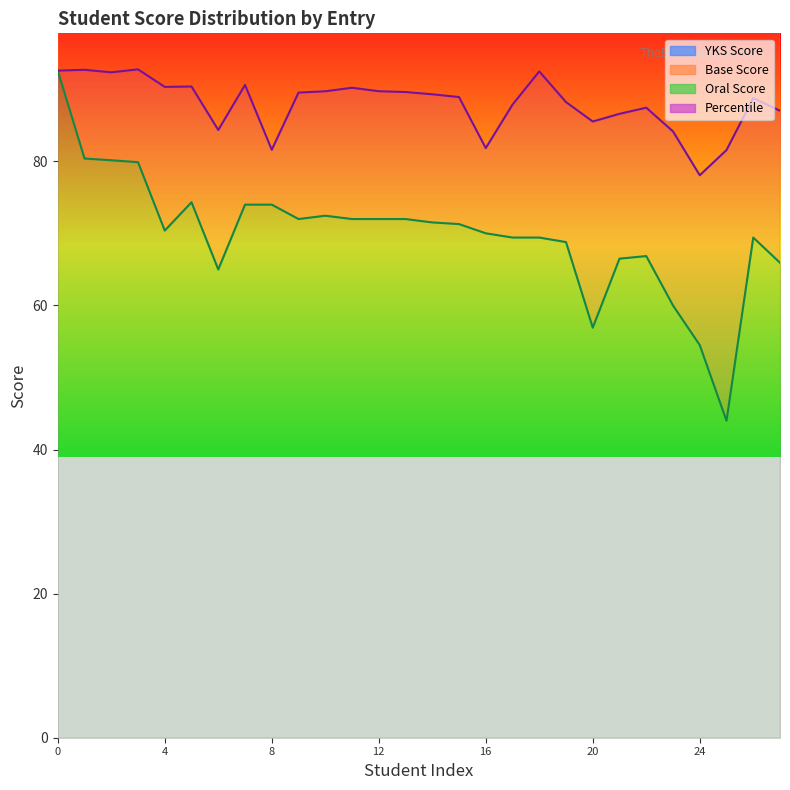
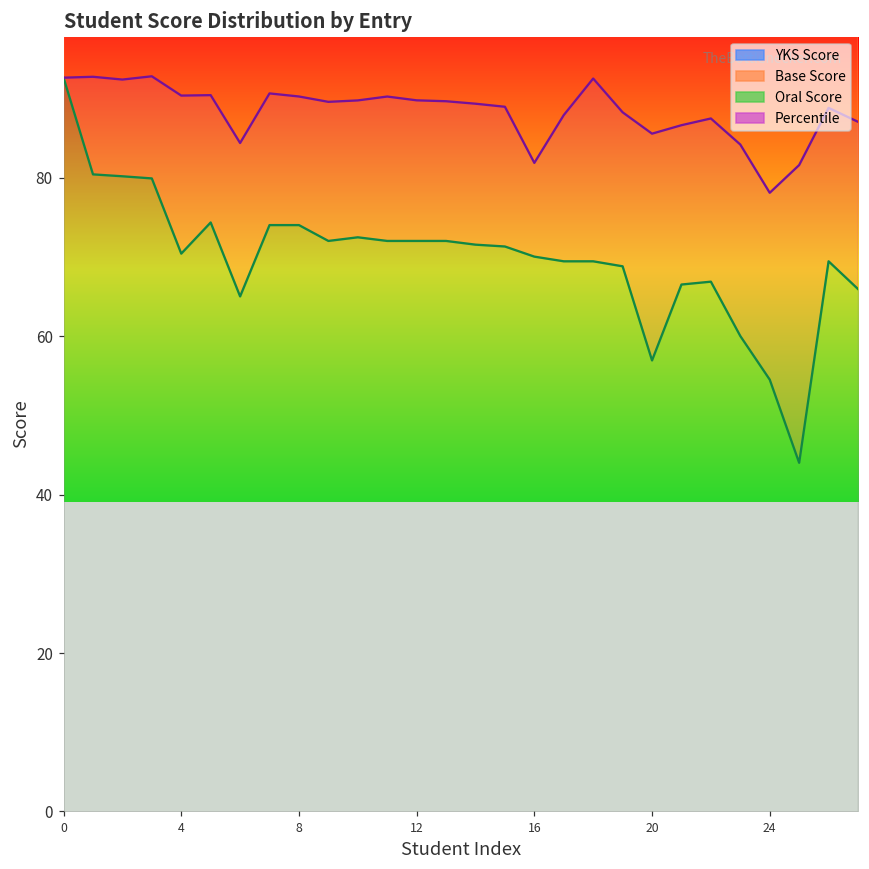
Percentile, 8: 82 -> 90
